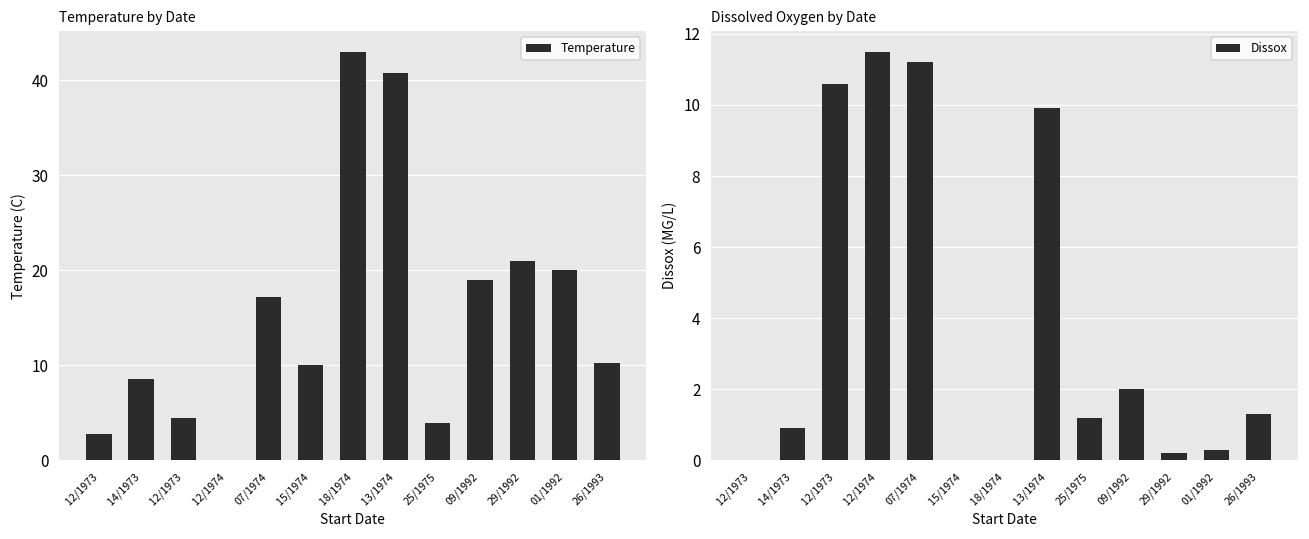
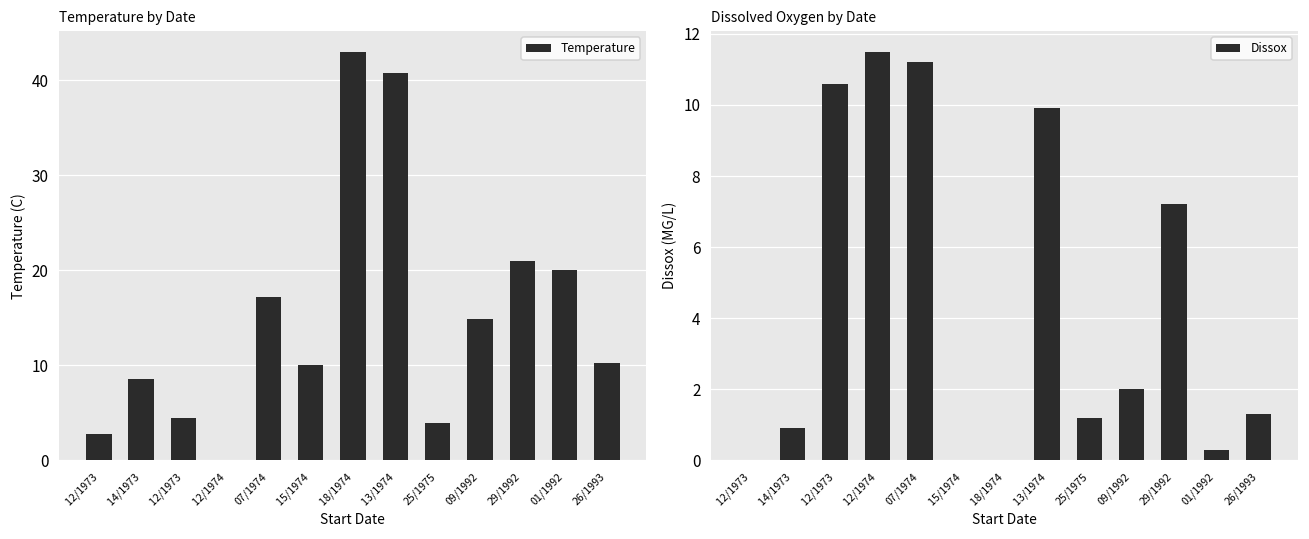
Temperature by Date, 09/1992: 19 -> 15
Dissolved Oxygen by Date, 29/1992: 0.2 -> 7.2
